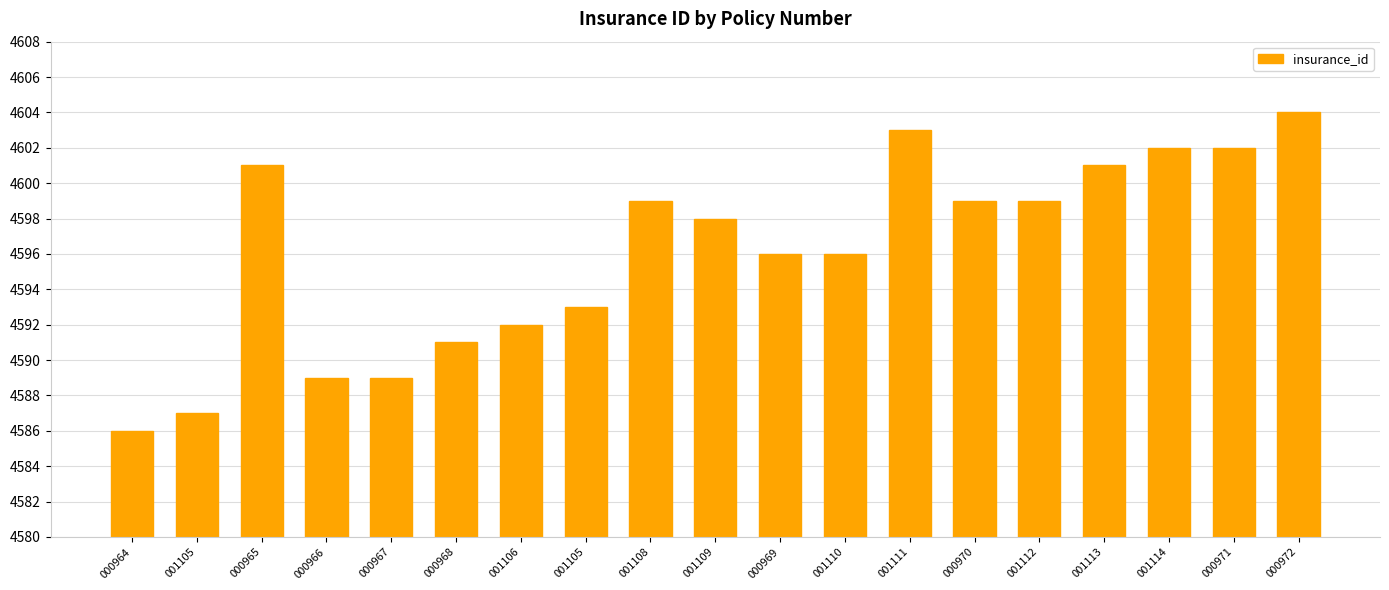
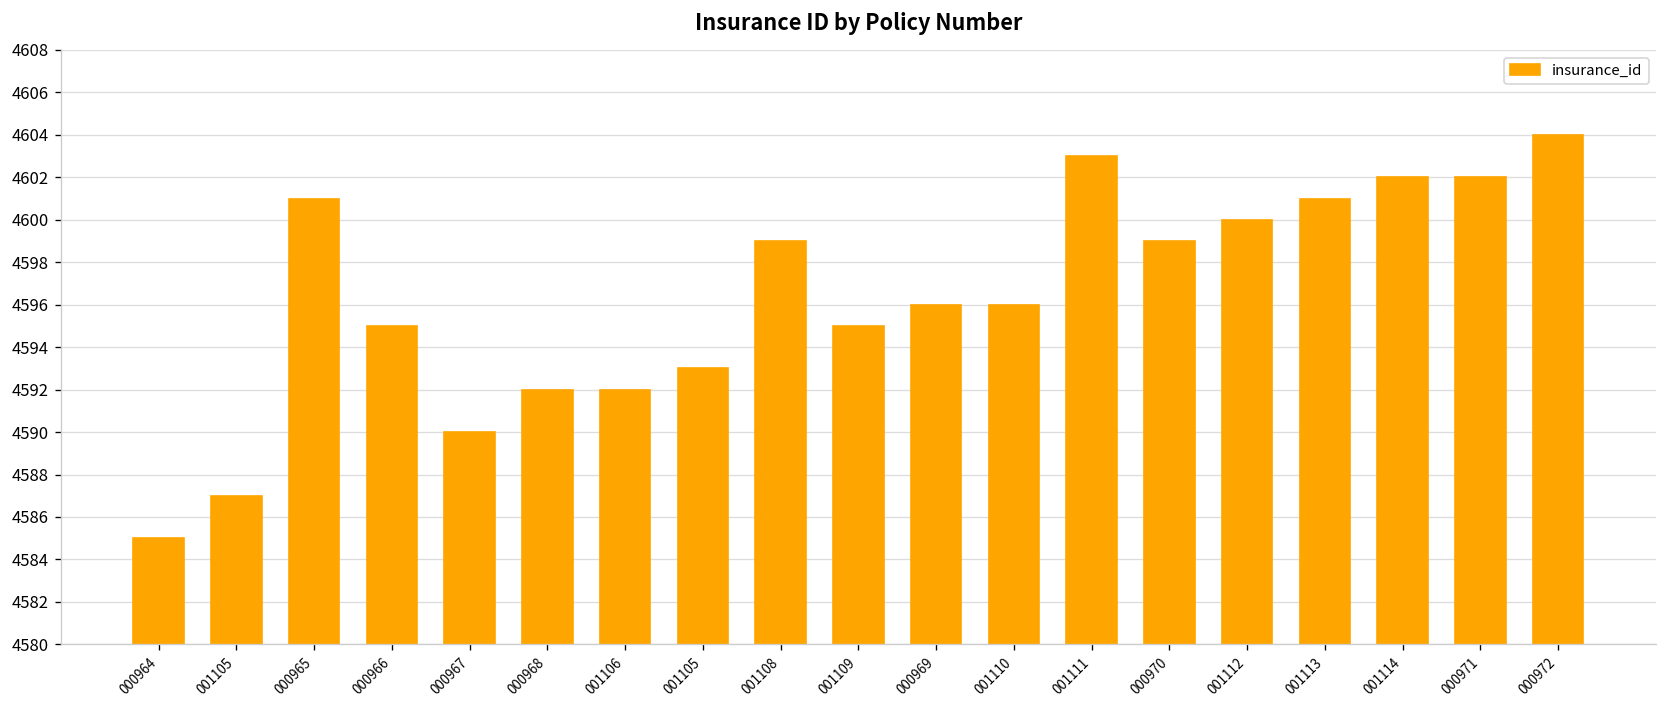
000964: 4586 -> 4585
000966: 4589 -> 4595
000967: 4589 -> 4590
000968: 4591 -> 4592
001109: 4598 -> 4595
001112: 4599 -> 4600
